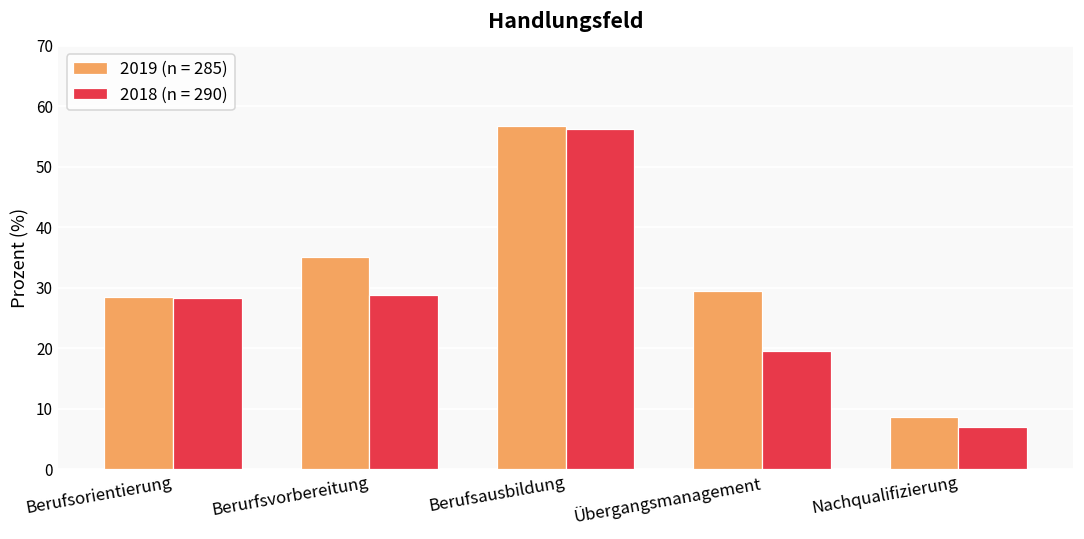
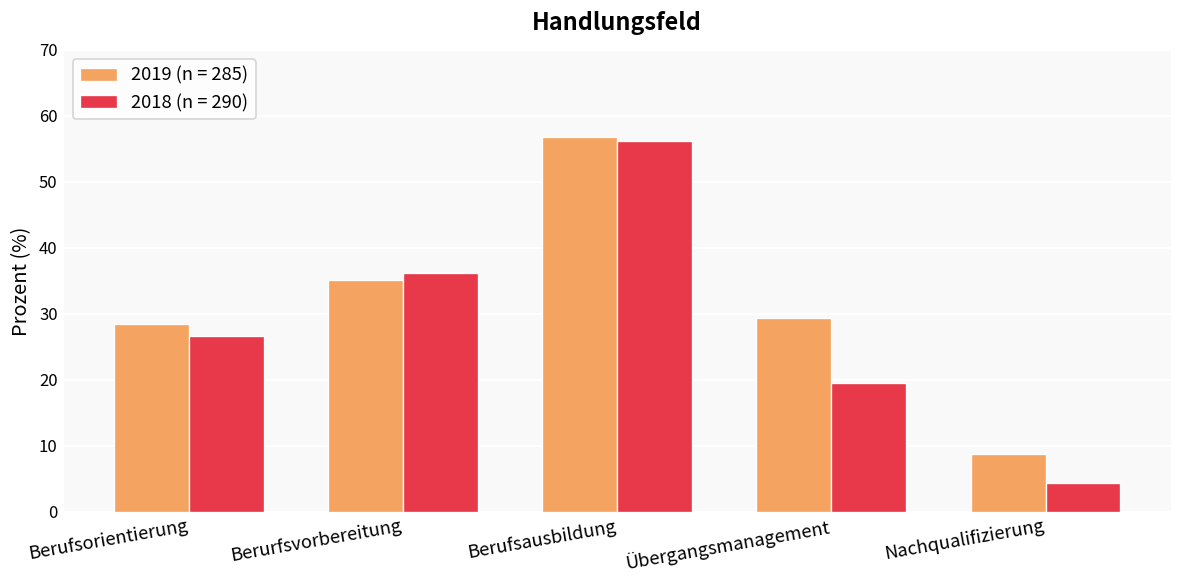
2018 (n = 290), Berufsorientierung: 28 -> 27
2018 (n = 290), Berurfsvorbereitung: 29 -> 36
2018 (n = 290), Nachqualifizierung: 7 -> 4
